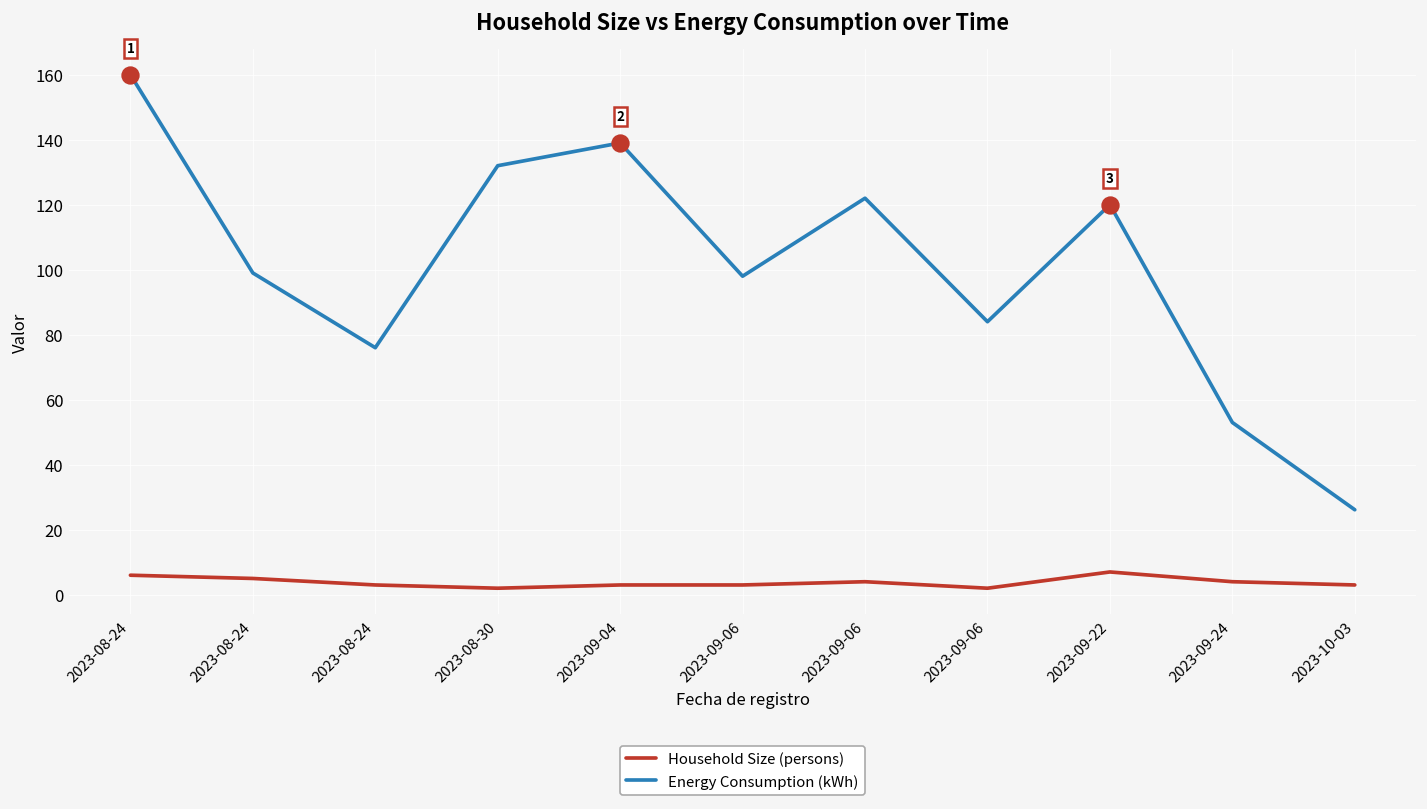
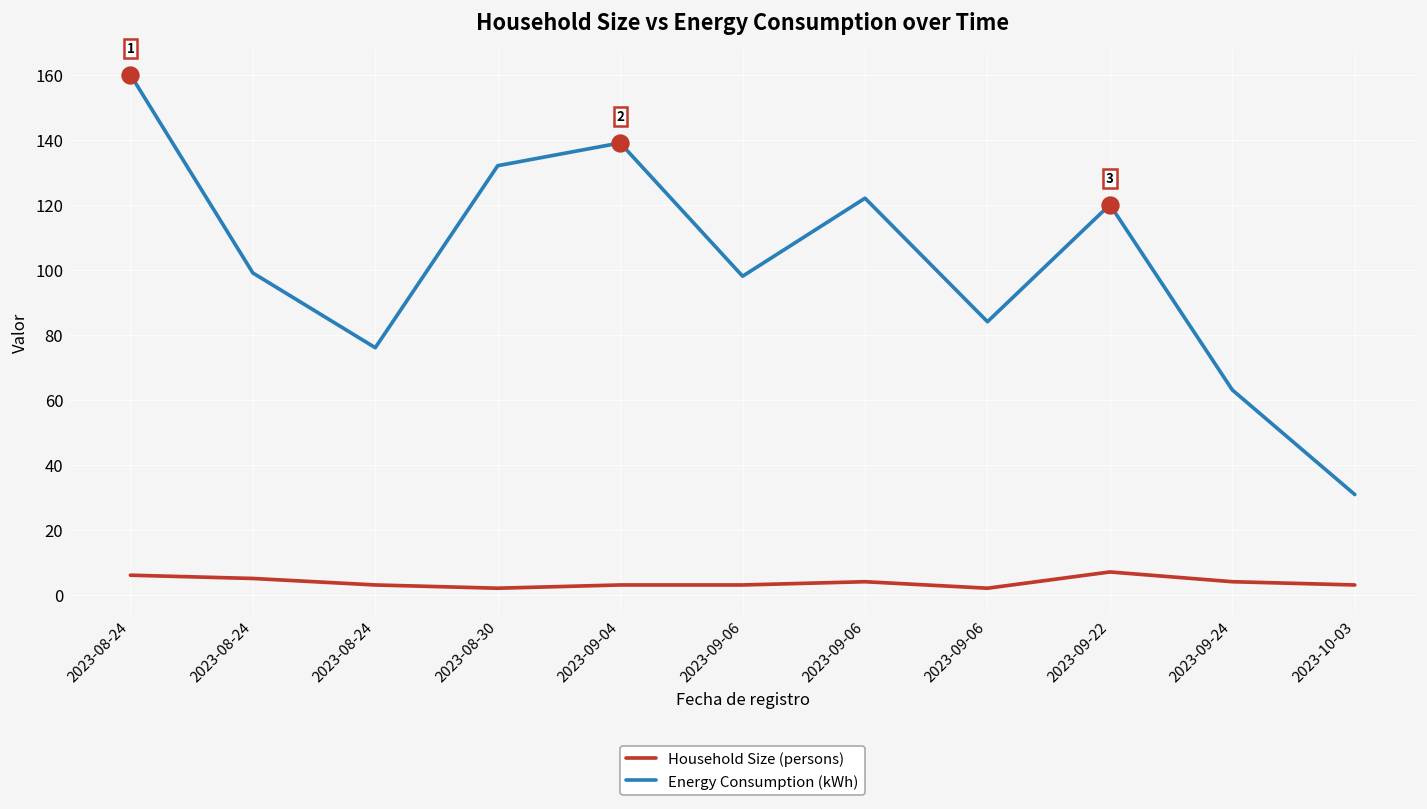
Energy Consumption (kWh), 2023-09-24: 53 -> 63
Energy Consumption (kWh), 2023-10-03: 26 -> 31
